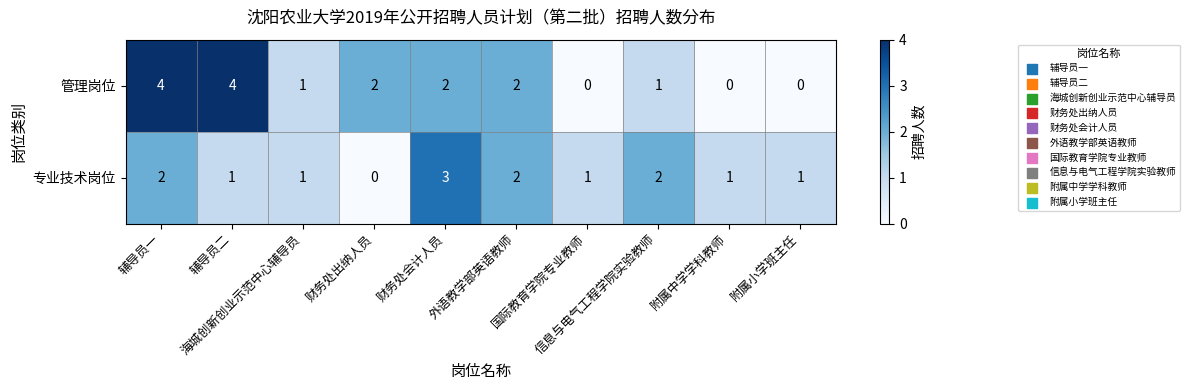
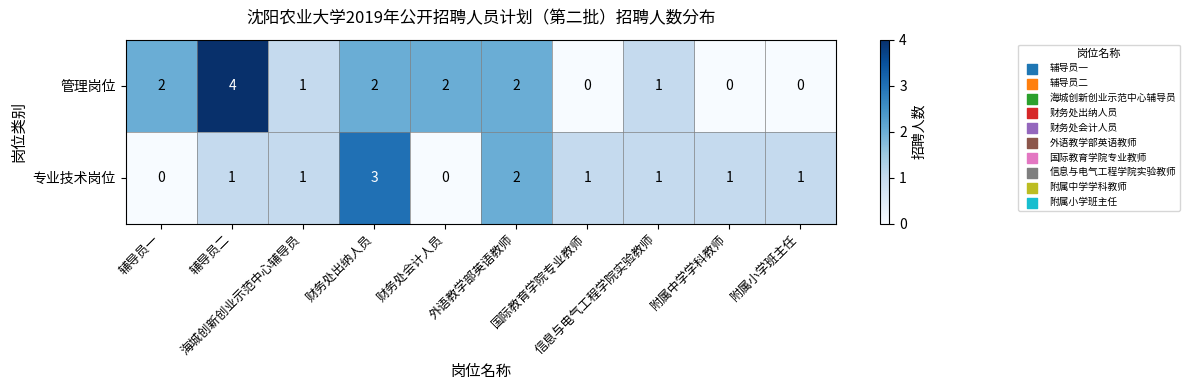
管理岗位, 辅导员一: 4 -> 2
专业技术岗位, 辅导员一: 2 -> 0
专业技术岗位, 财务处出纳人员: 0 -> 3
专业技术岗位, 财务处会计人员: 3 -> 0
专业技术岗位, 信息与电气工程学院实验教师: 2 -> 1
